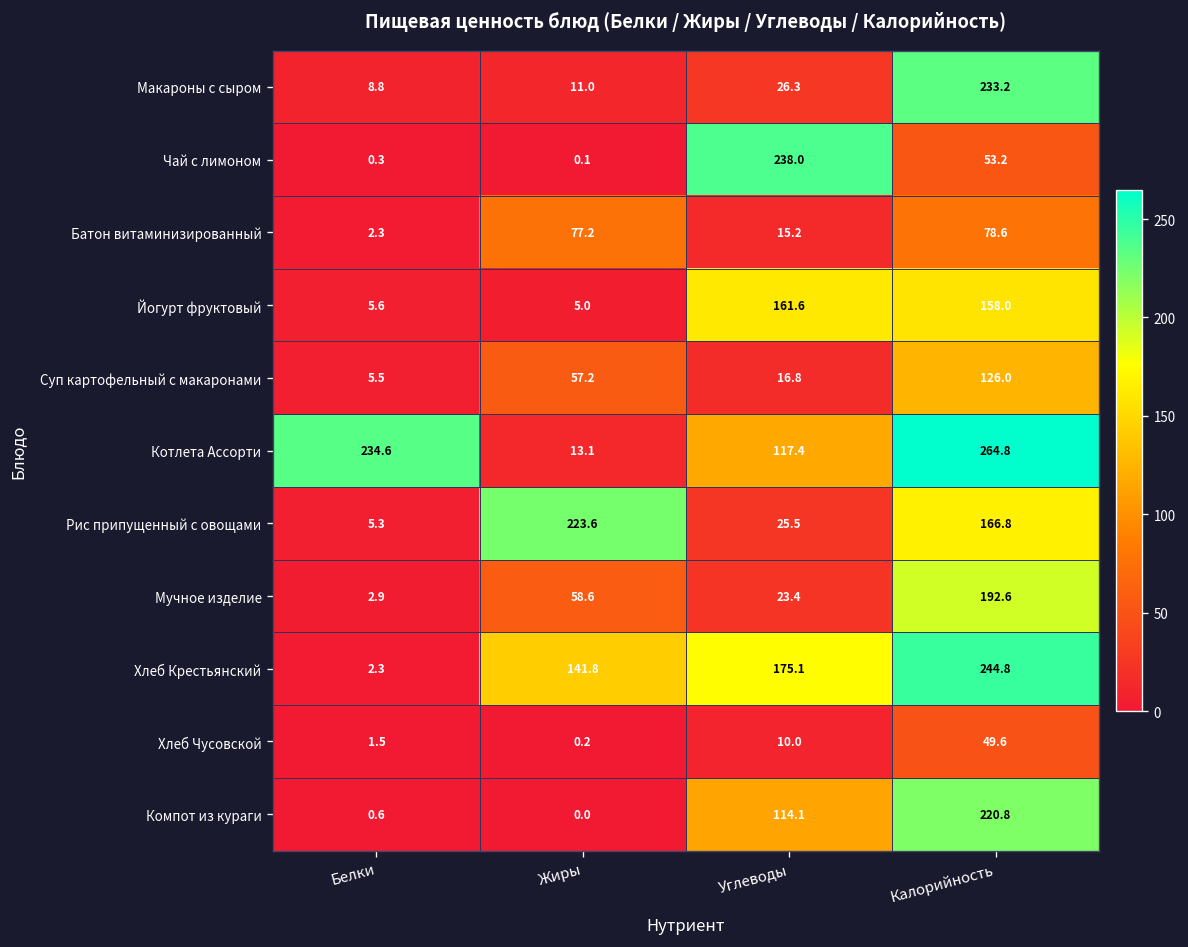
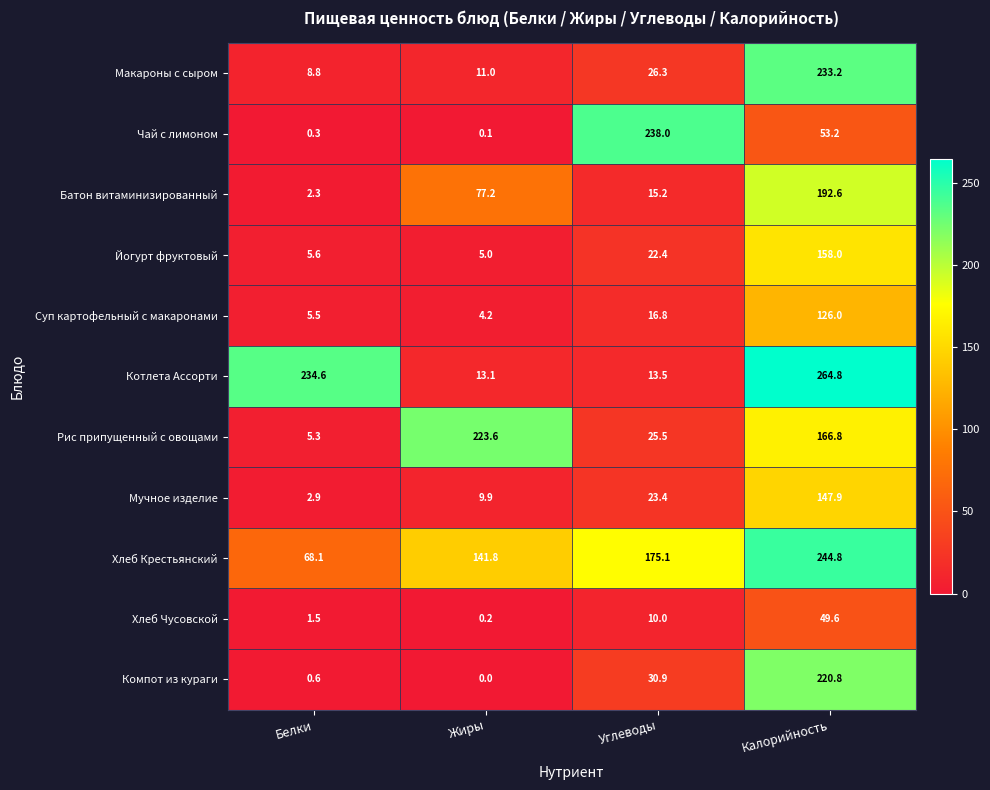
Батон витаминизированный, Калорийность: 78.6 -> 192.6
Йогурт фруктовый, Углеводы: 161.6 -> 22.4
Суп картофельный с макаронами, Жиры: 57.2 -> 4.2
Котлета Ассорти, Углеводы: 117.4 -> 13.5
Мучное изделие, Жиры: 58.6 -> 9.9
Мучное изделие, Калорийность: 192.6 -> 147.9
Хлеб Крестьянский, Белки: 2.3 -> 68.1
Компот из кураги, Углеводы: 114.1 -> 30.9
